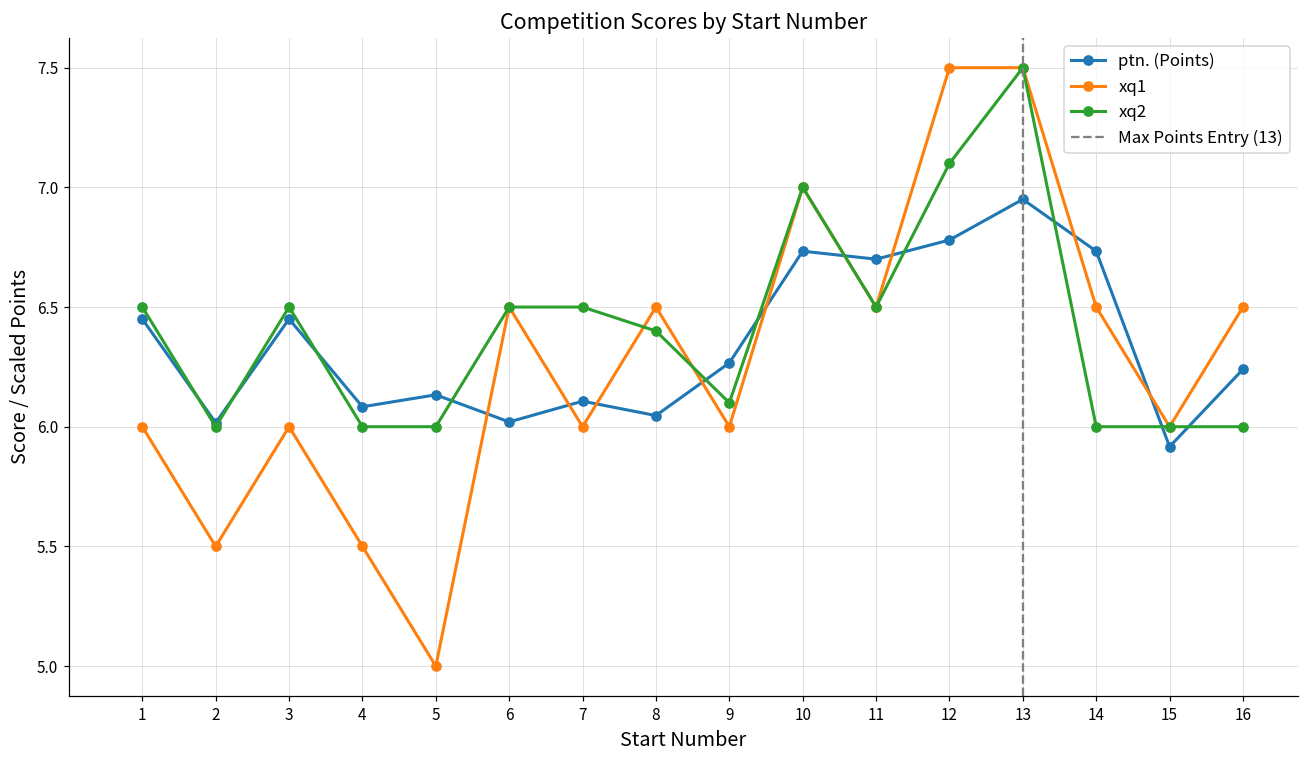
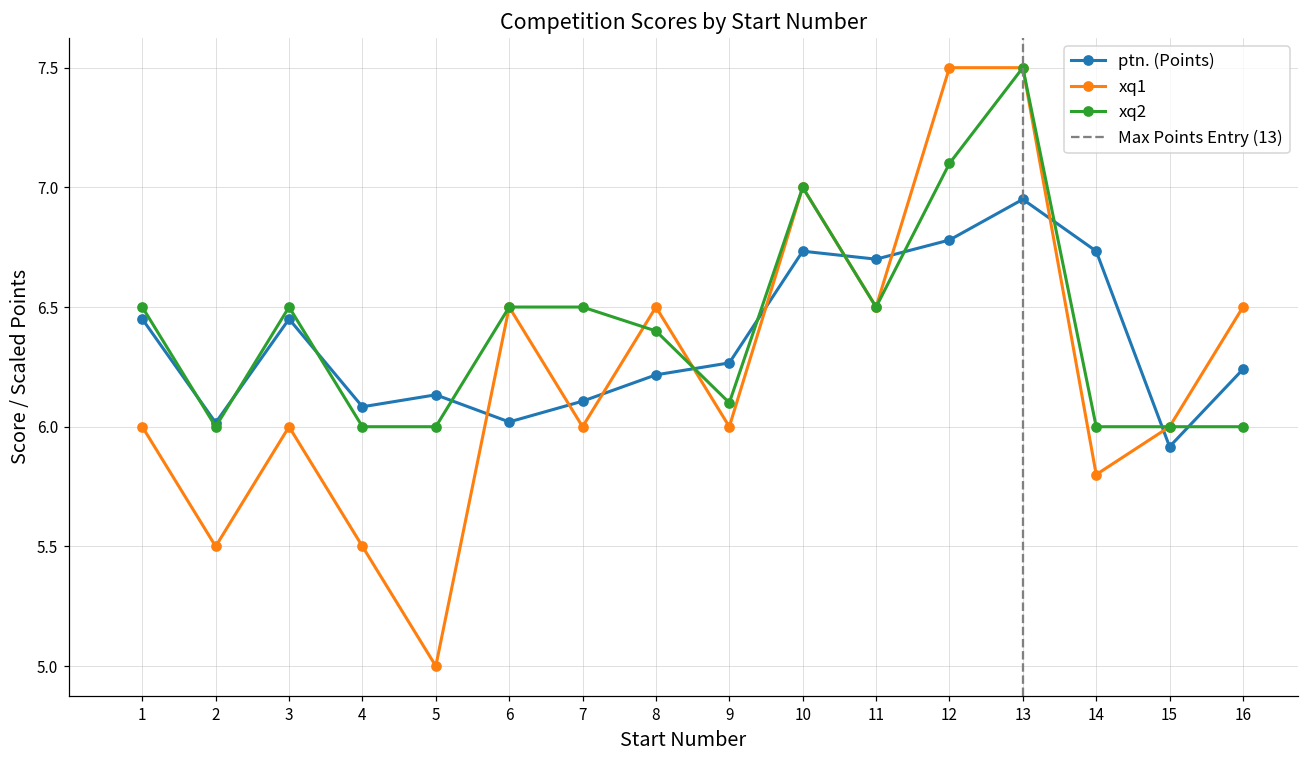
ptn. (Points), 8: 6.05 -> 6.22
xq1, 14: 6.5 -> 5.8
